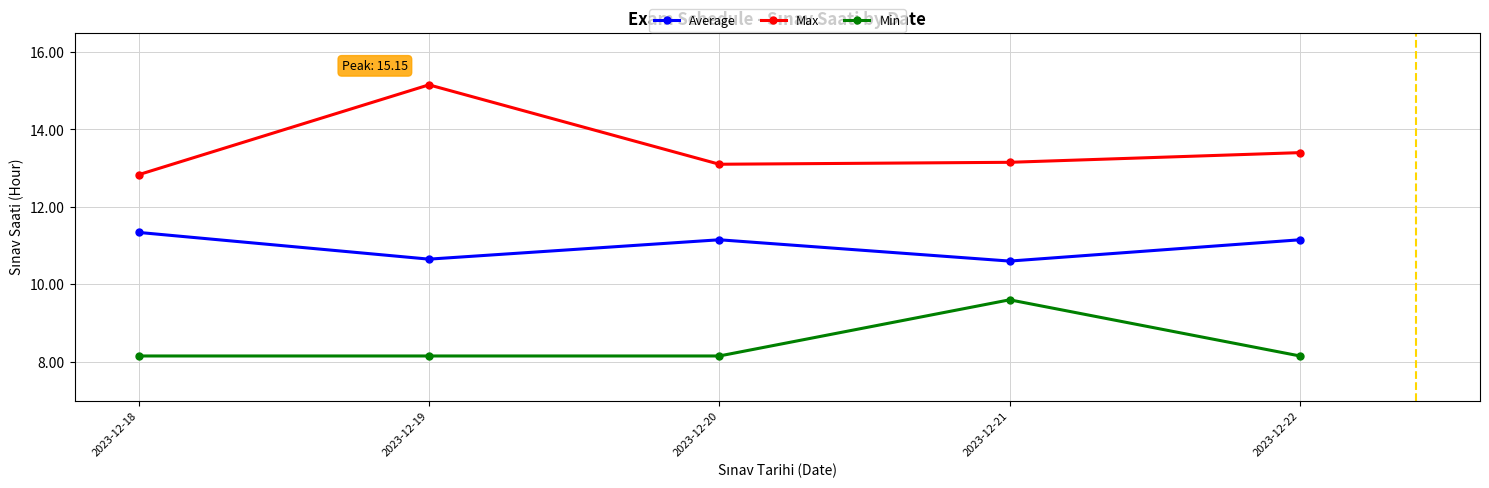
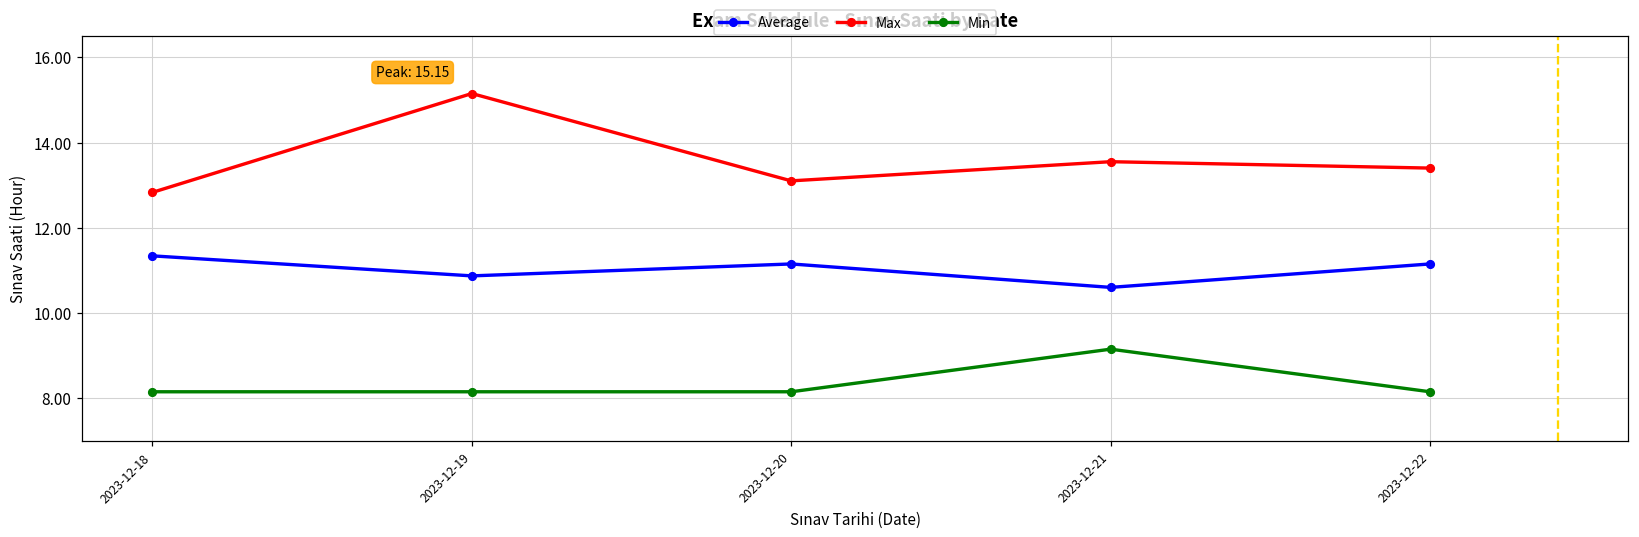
Average, 2023-12-19: 10.7 -> 10.9
Max, 2023-12-21: 13.2 -> 13.6
Min, 2023-12-21: 9.6 -> 9.2
